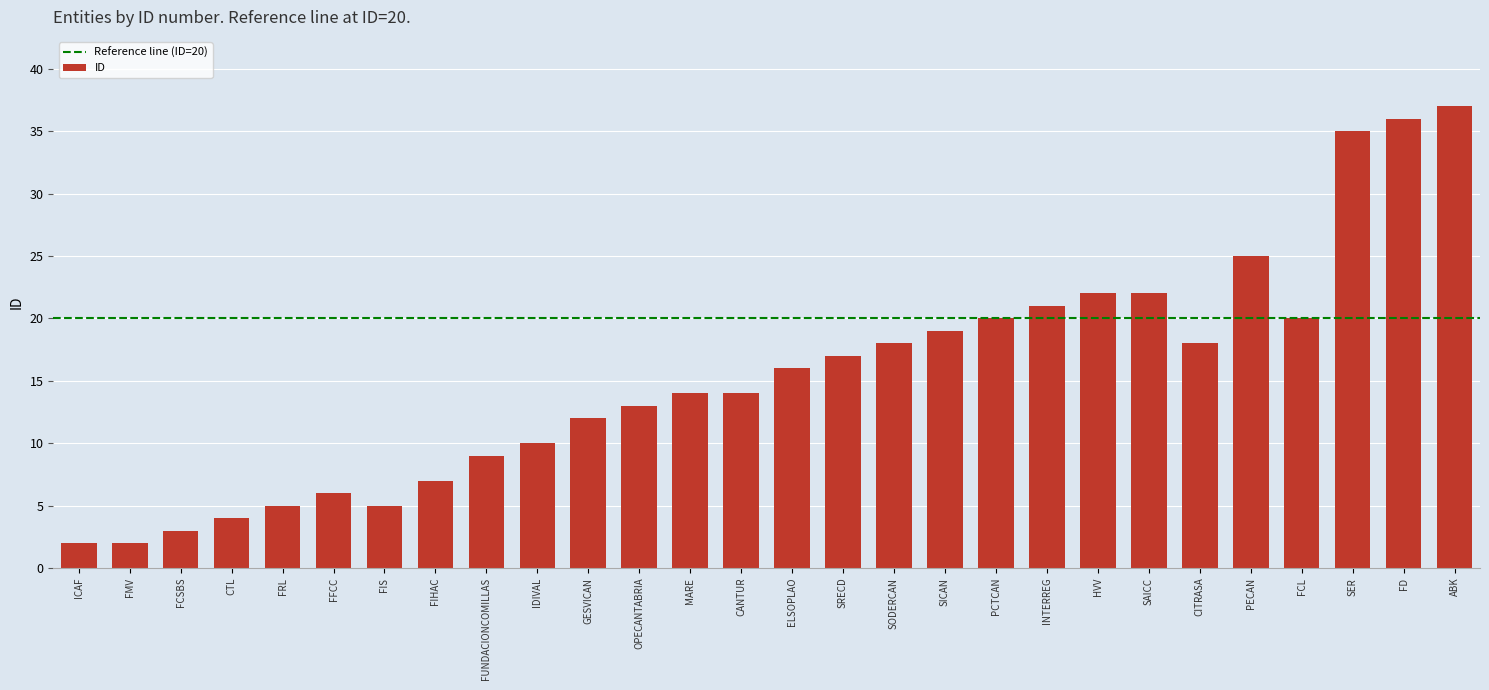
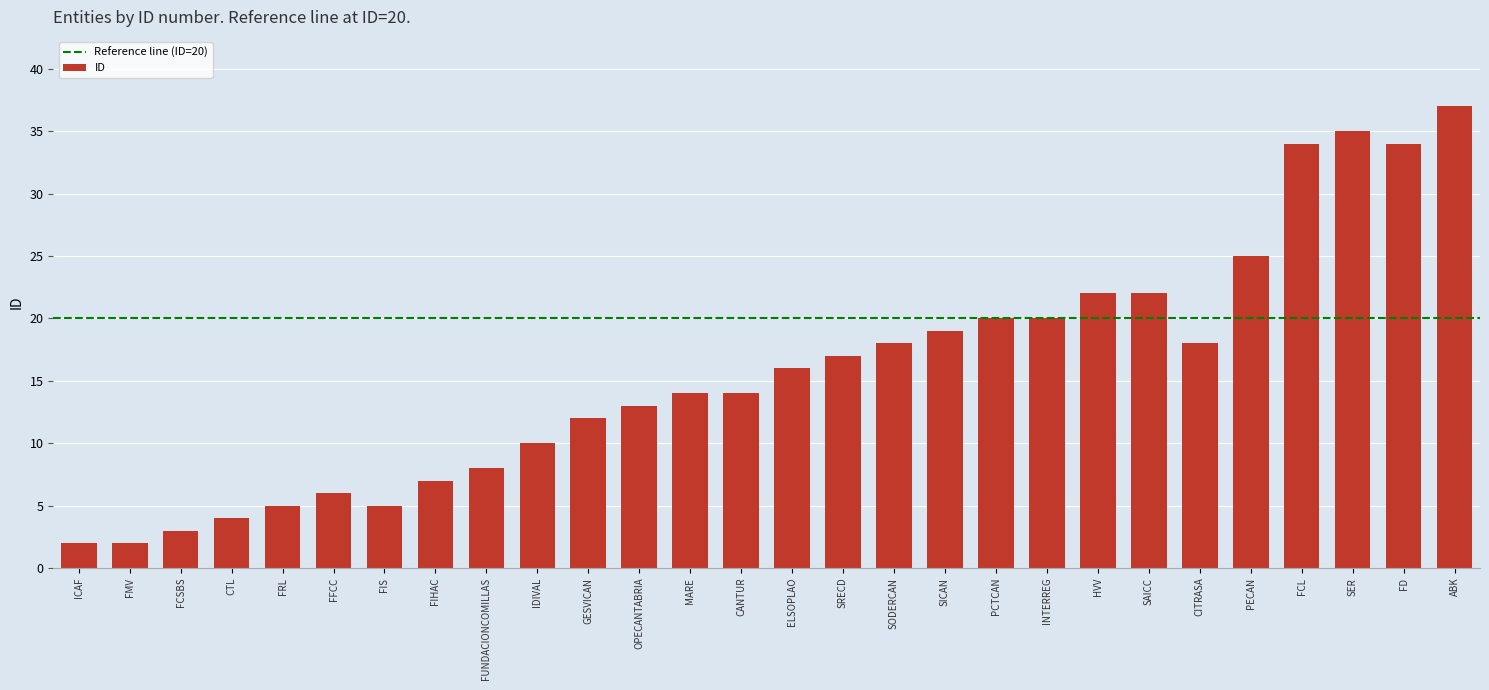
FUNDACIONCOMILLAS: 9 -> 8
INTERREG: 21 -> 20
FCL: 20 -> 34
FD: 36 -> 34
